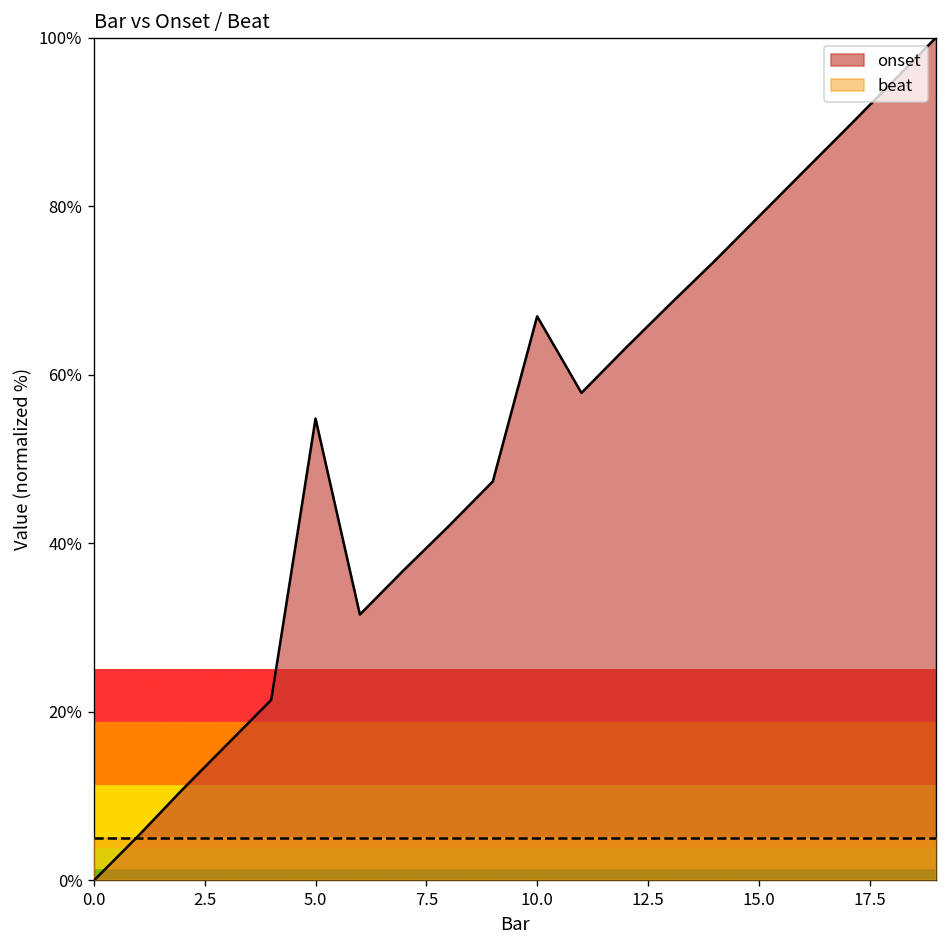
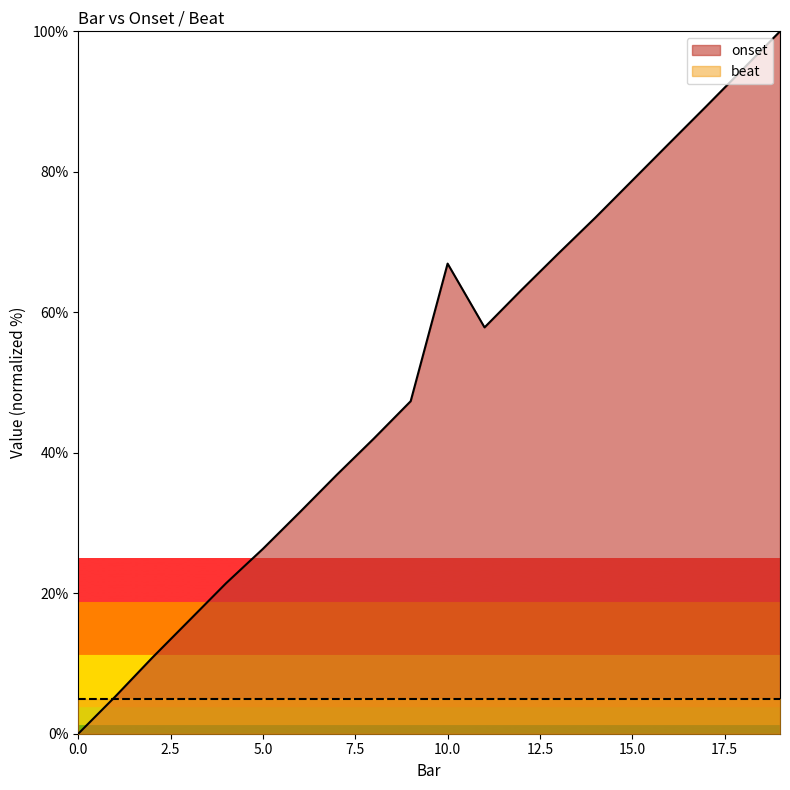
onset, 5.0: 55% -> 26%
